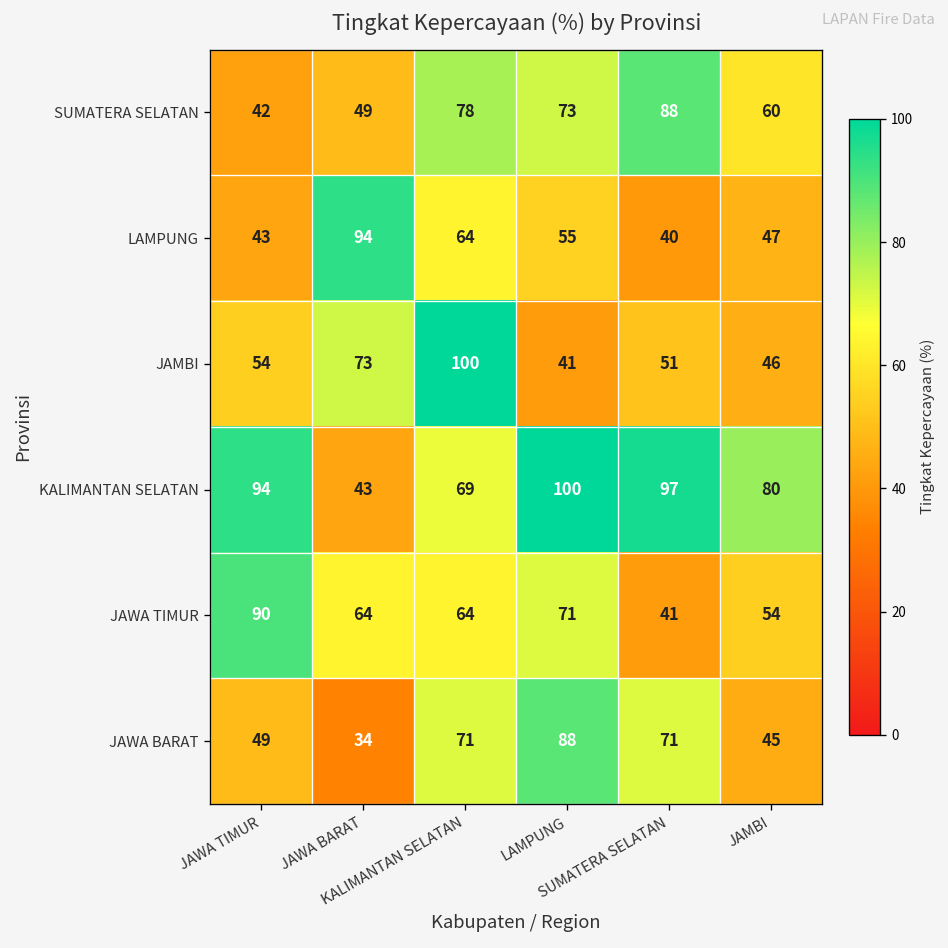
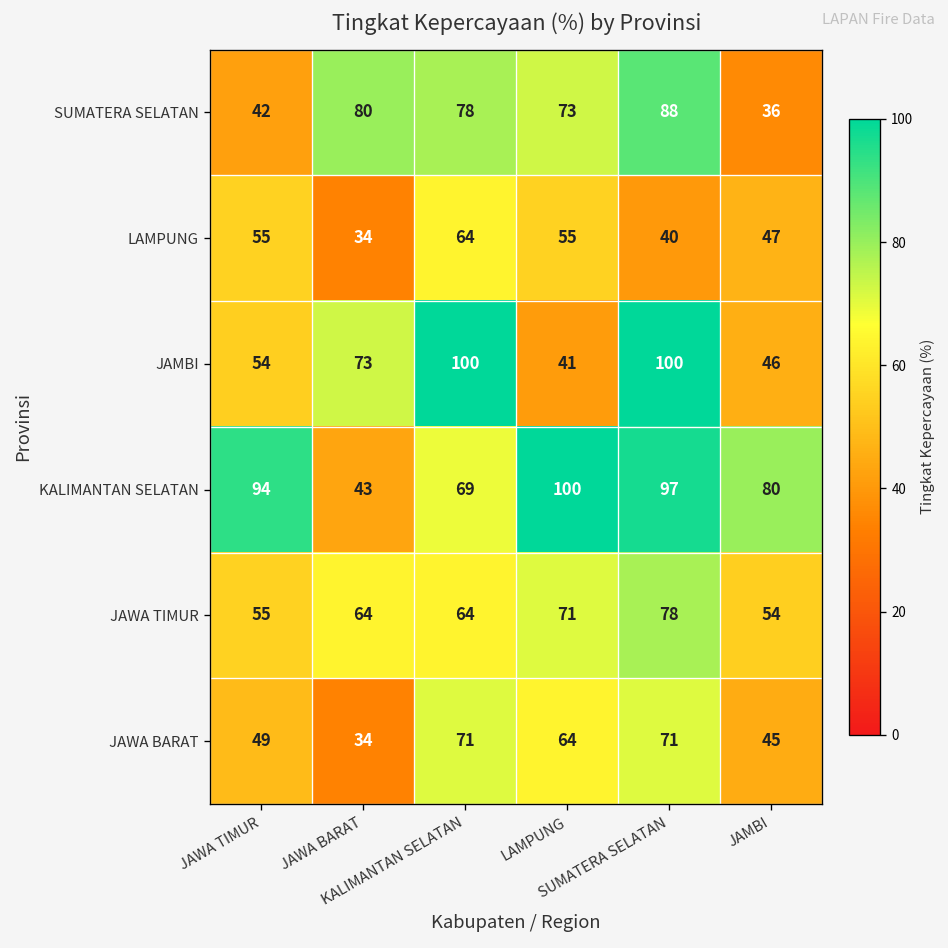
SUMATERA SELATAN, JAWA BARAT: 49 -> 80
SUMATERA SELATAN, JAMBI: 60 -> 36
LAMPUNG, JAWA TIMUR: 43 -> 55
LAMPUNG, JAWA BARAT: 94 -> 34
JAMBI, SUMATERA SELATAN: 51 -> 100
JAWA TIMUR, JAWA TIMUR: 90 -> 55
JAWA TIMUR, SUMATERA SELATAN: 41 -> 78
JAWA BARAT, LAMPUNG: 88 -> 64
